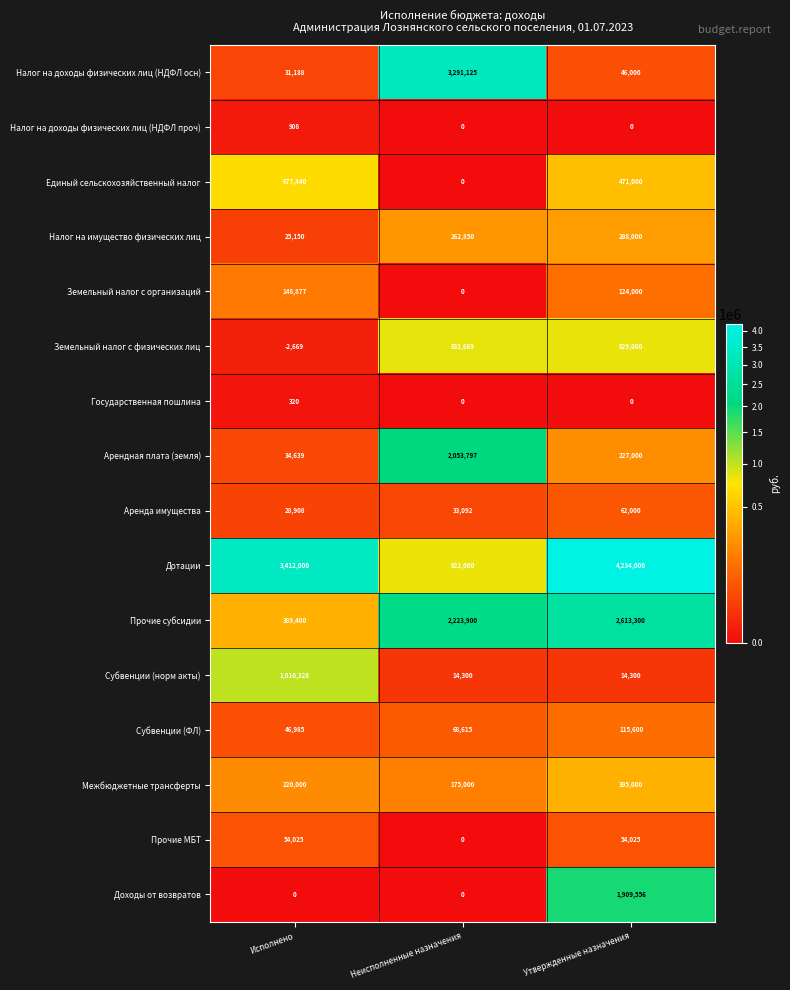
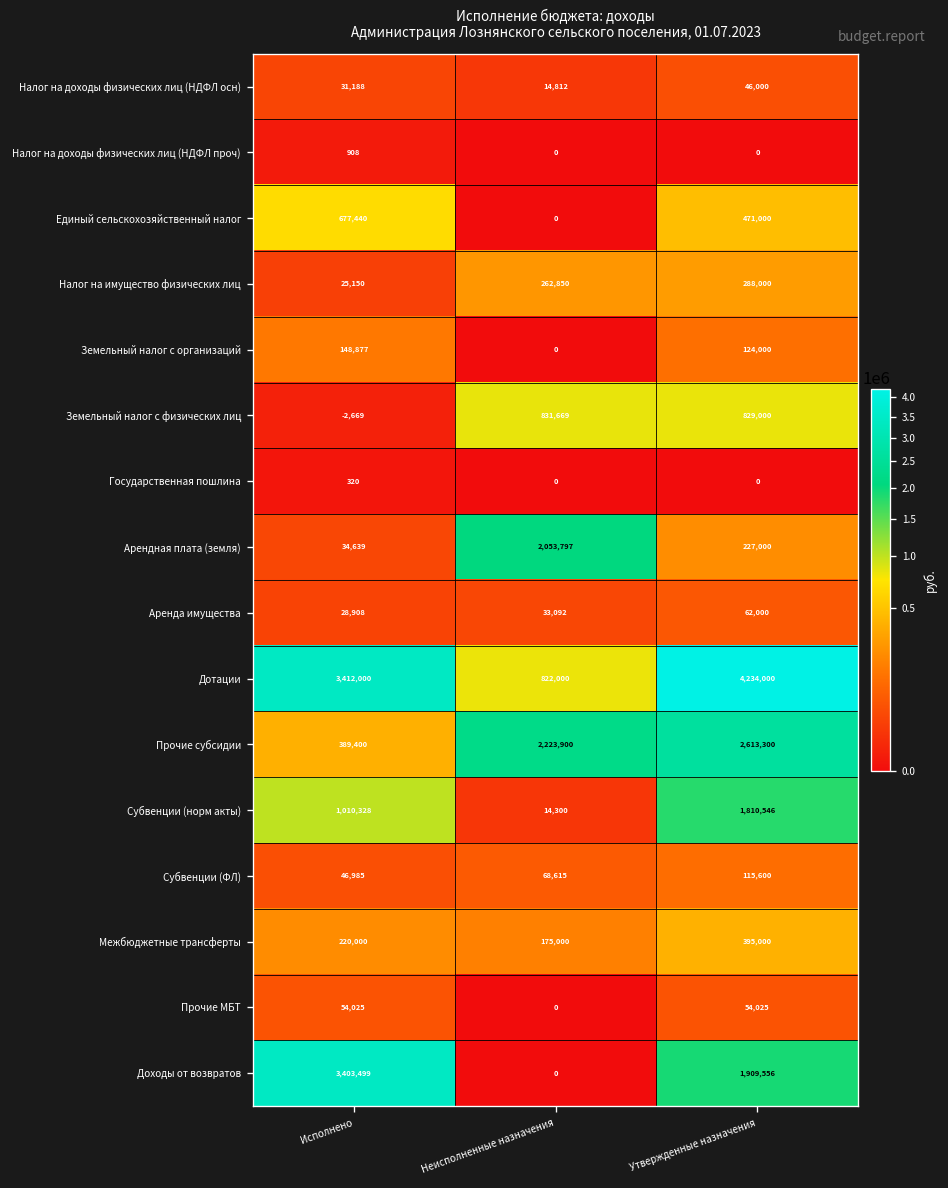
Налог на доходы физических лиц (НДФЛ осн), Неисполненные назначения: 3,291,125 -> 14,812
Субвенции (норм акты), Утвержденные назначения: 14,300 -> 1,810,546
Доходы от возвратов, Исполнено: 0 -> 3,403,499
